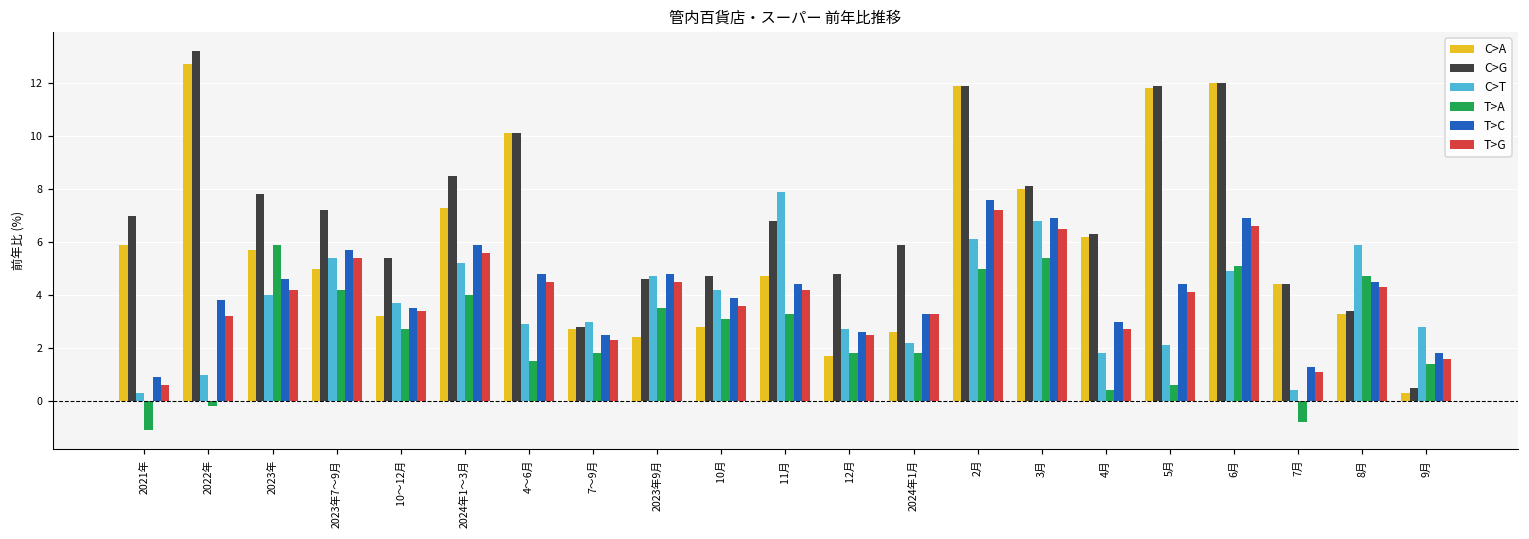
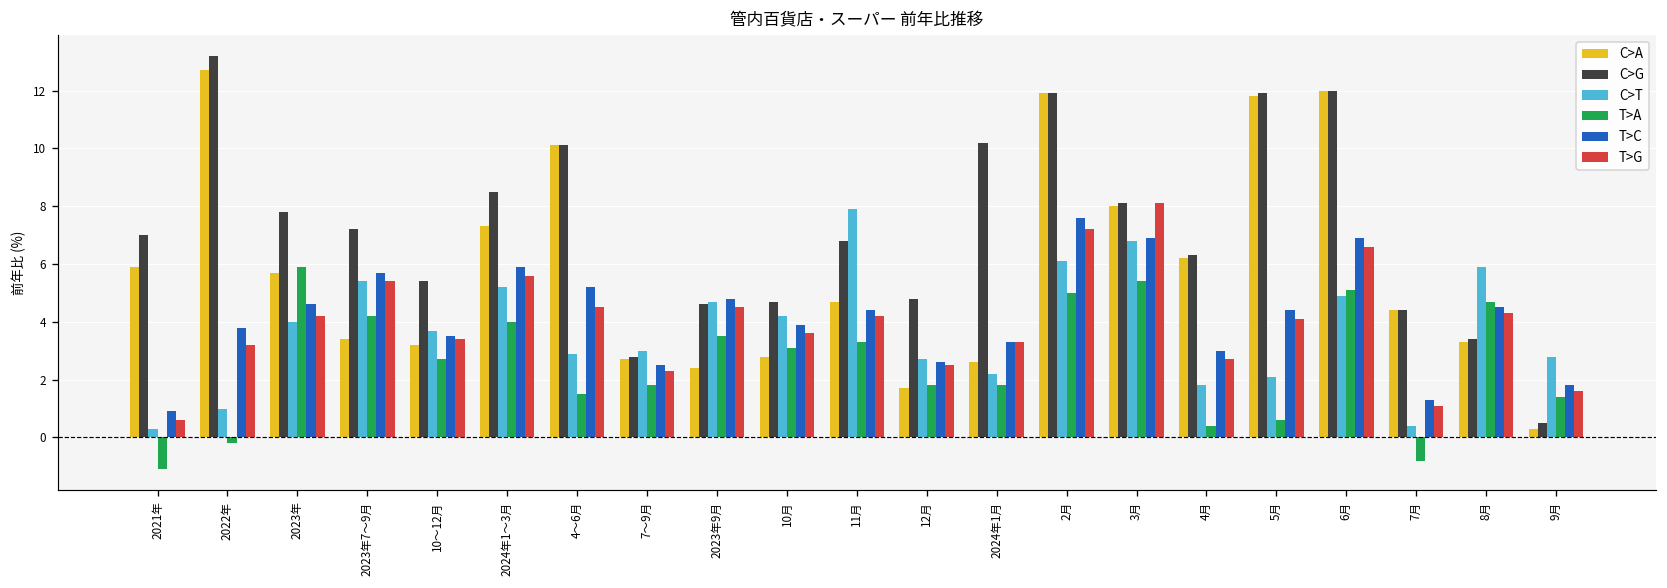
C>A, 2023年7～9月: 5.0 -> 3.4
T>C, 4～6月: 4.8 -> 5.2
C>G, 2024年1月: 5.9 -> 10.2
T>G, 3月: 6.5 -> 8.1
